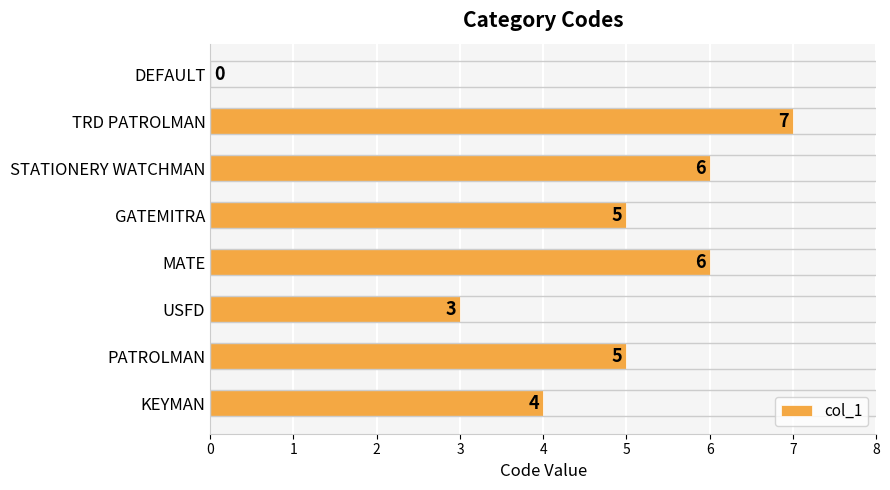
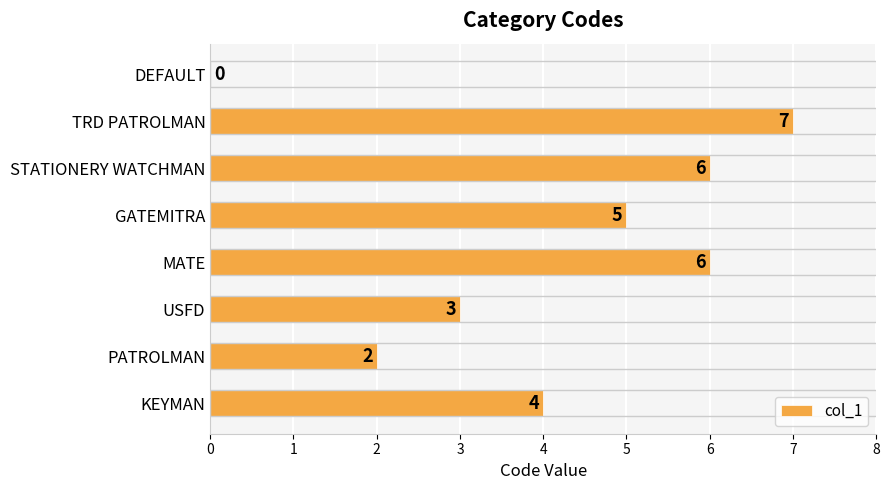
PATROLMAN: 5 -> 2
